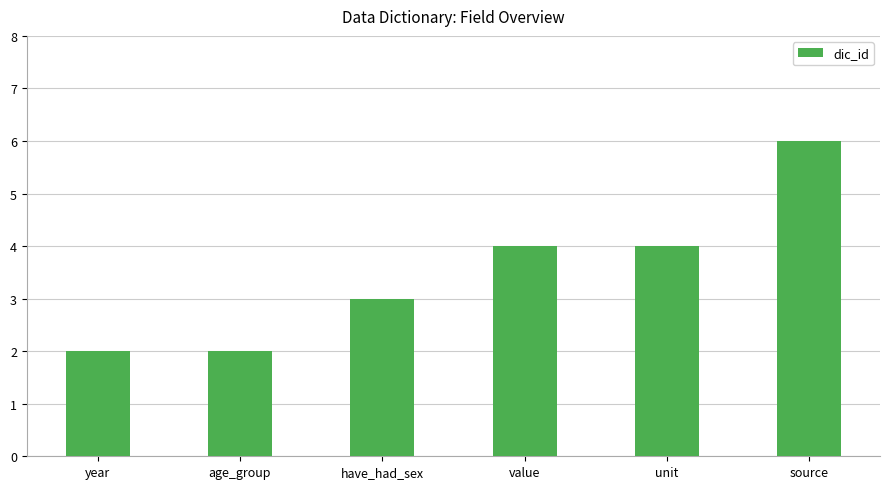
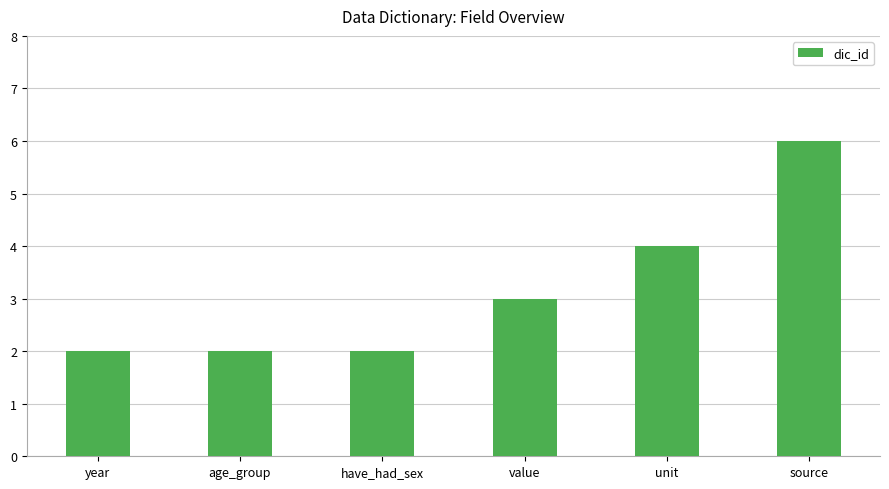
have_had_sex: 3 -> 2
value: 4 -> 3
